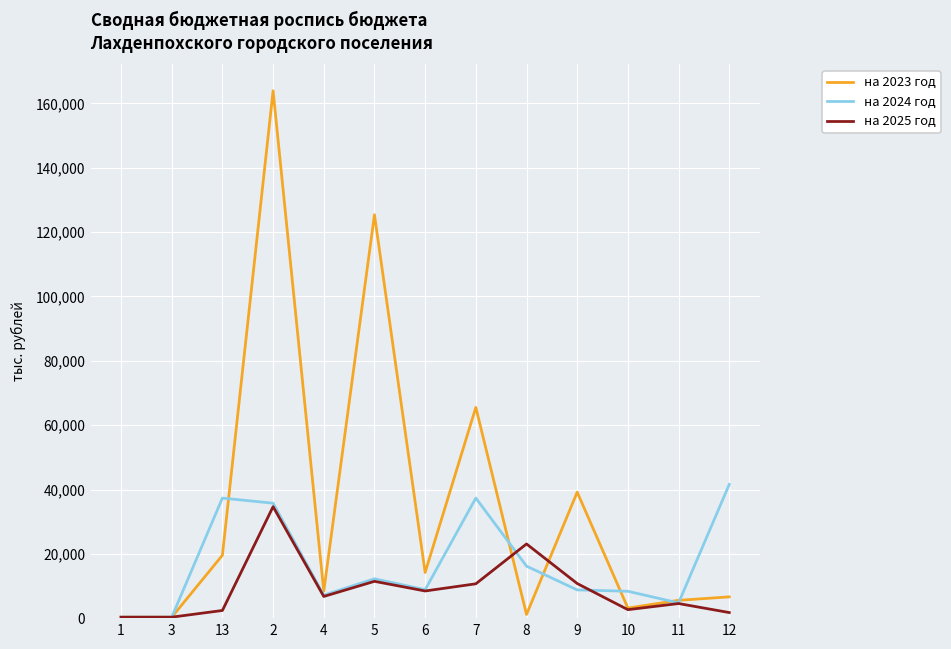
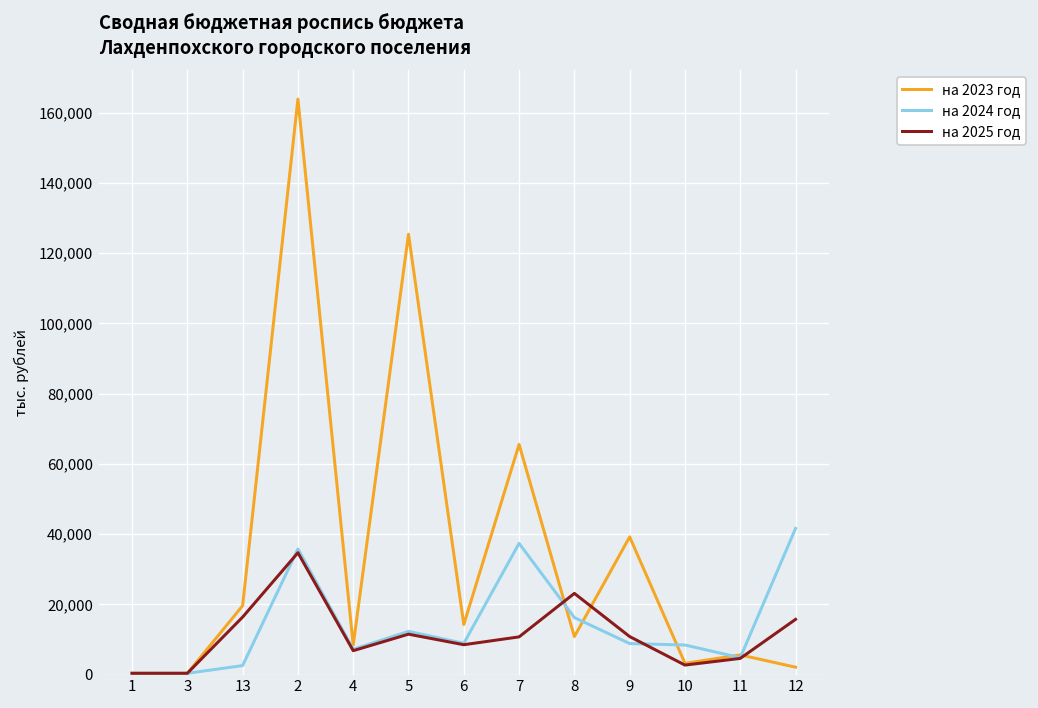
на 2024 год, 13: 37,000 -> 3,000
на 2025 год, 13: 2,000 -> 16,000
на 2023 год, 8: 1,000 -> 11,000
на 2023 год, 12: 7,000 -> 2,000
на 2025 год, 12: 2,000 -> 16,000
